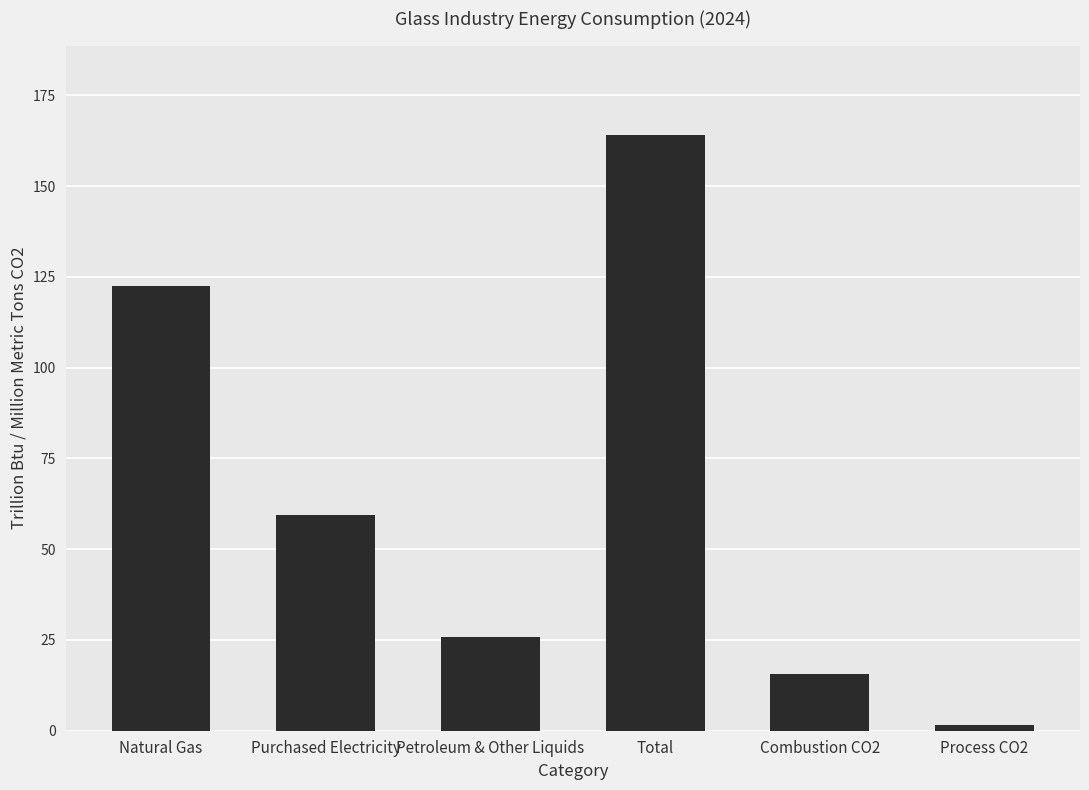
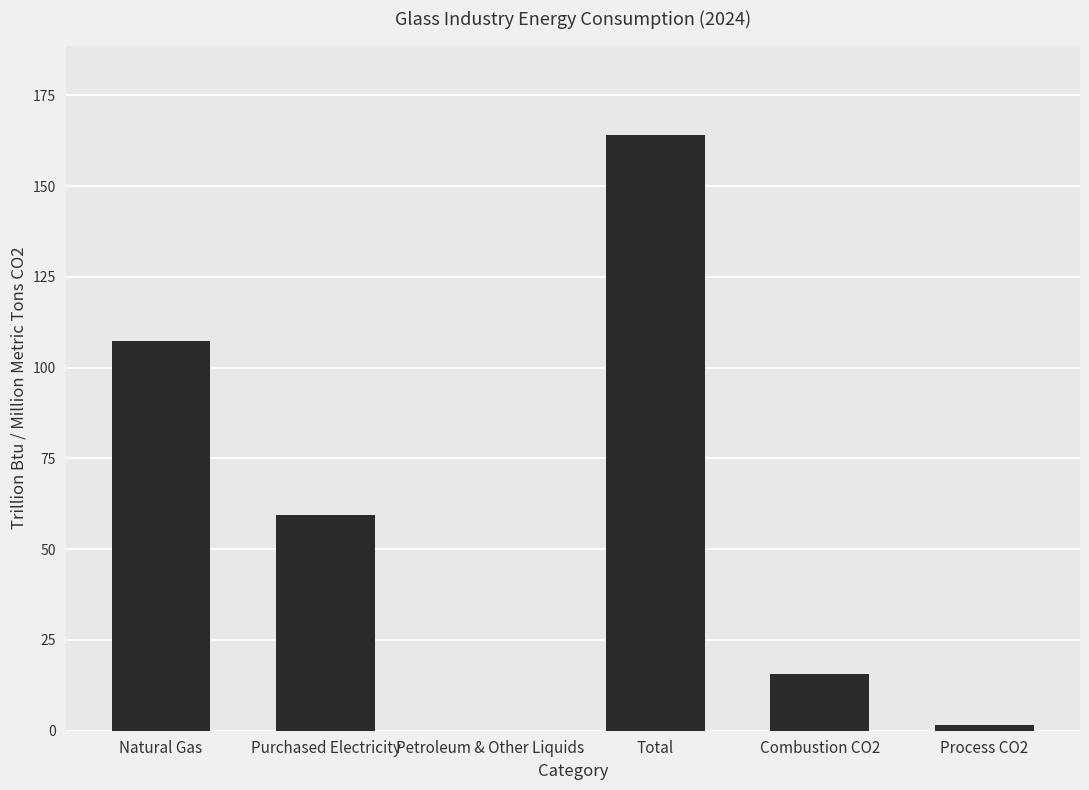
Natural Gas: 123 -> 107
Petroleum & Other Liquids: 26 -> 0
